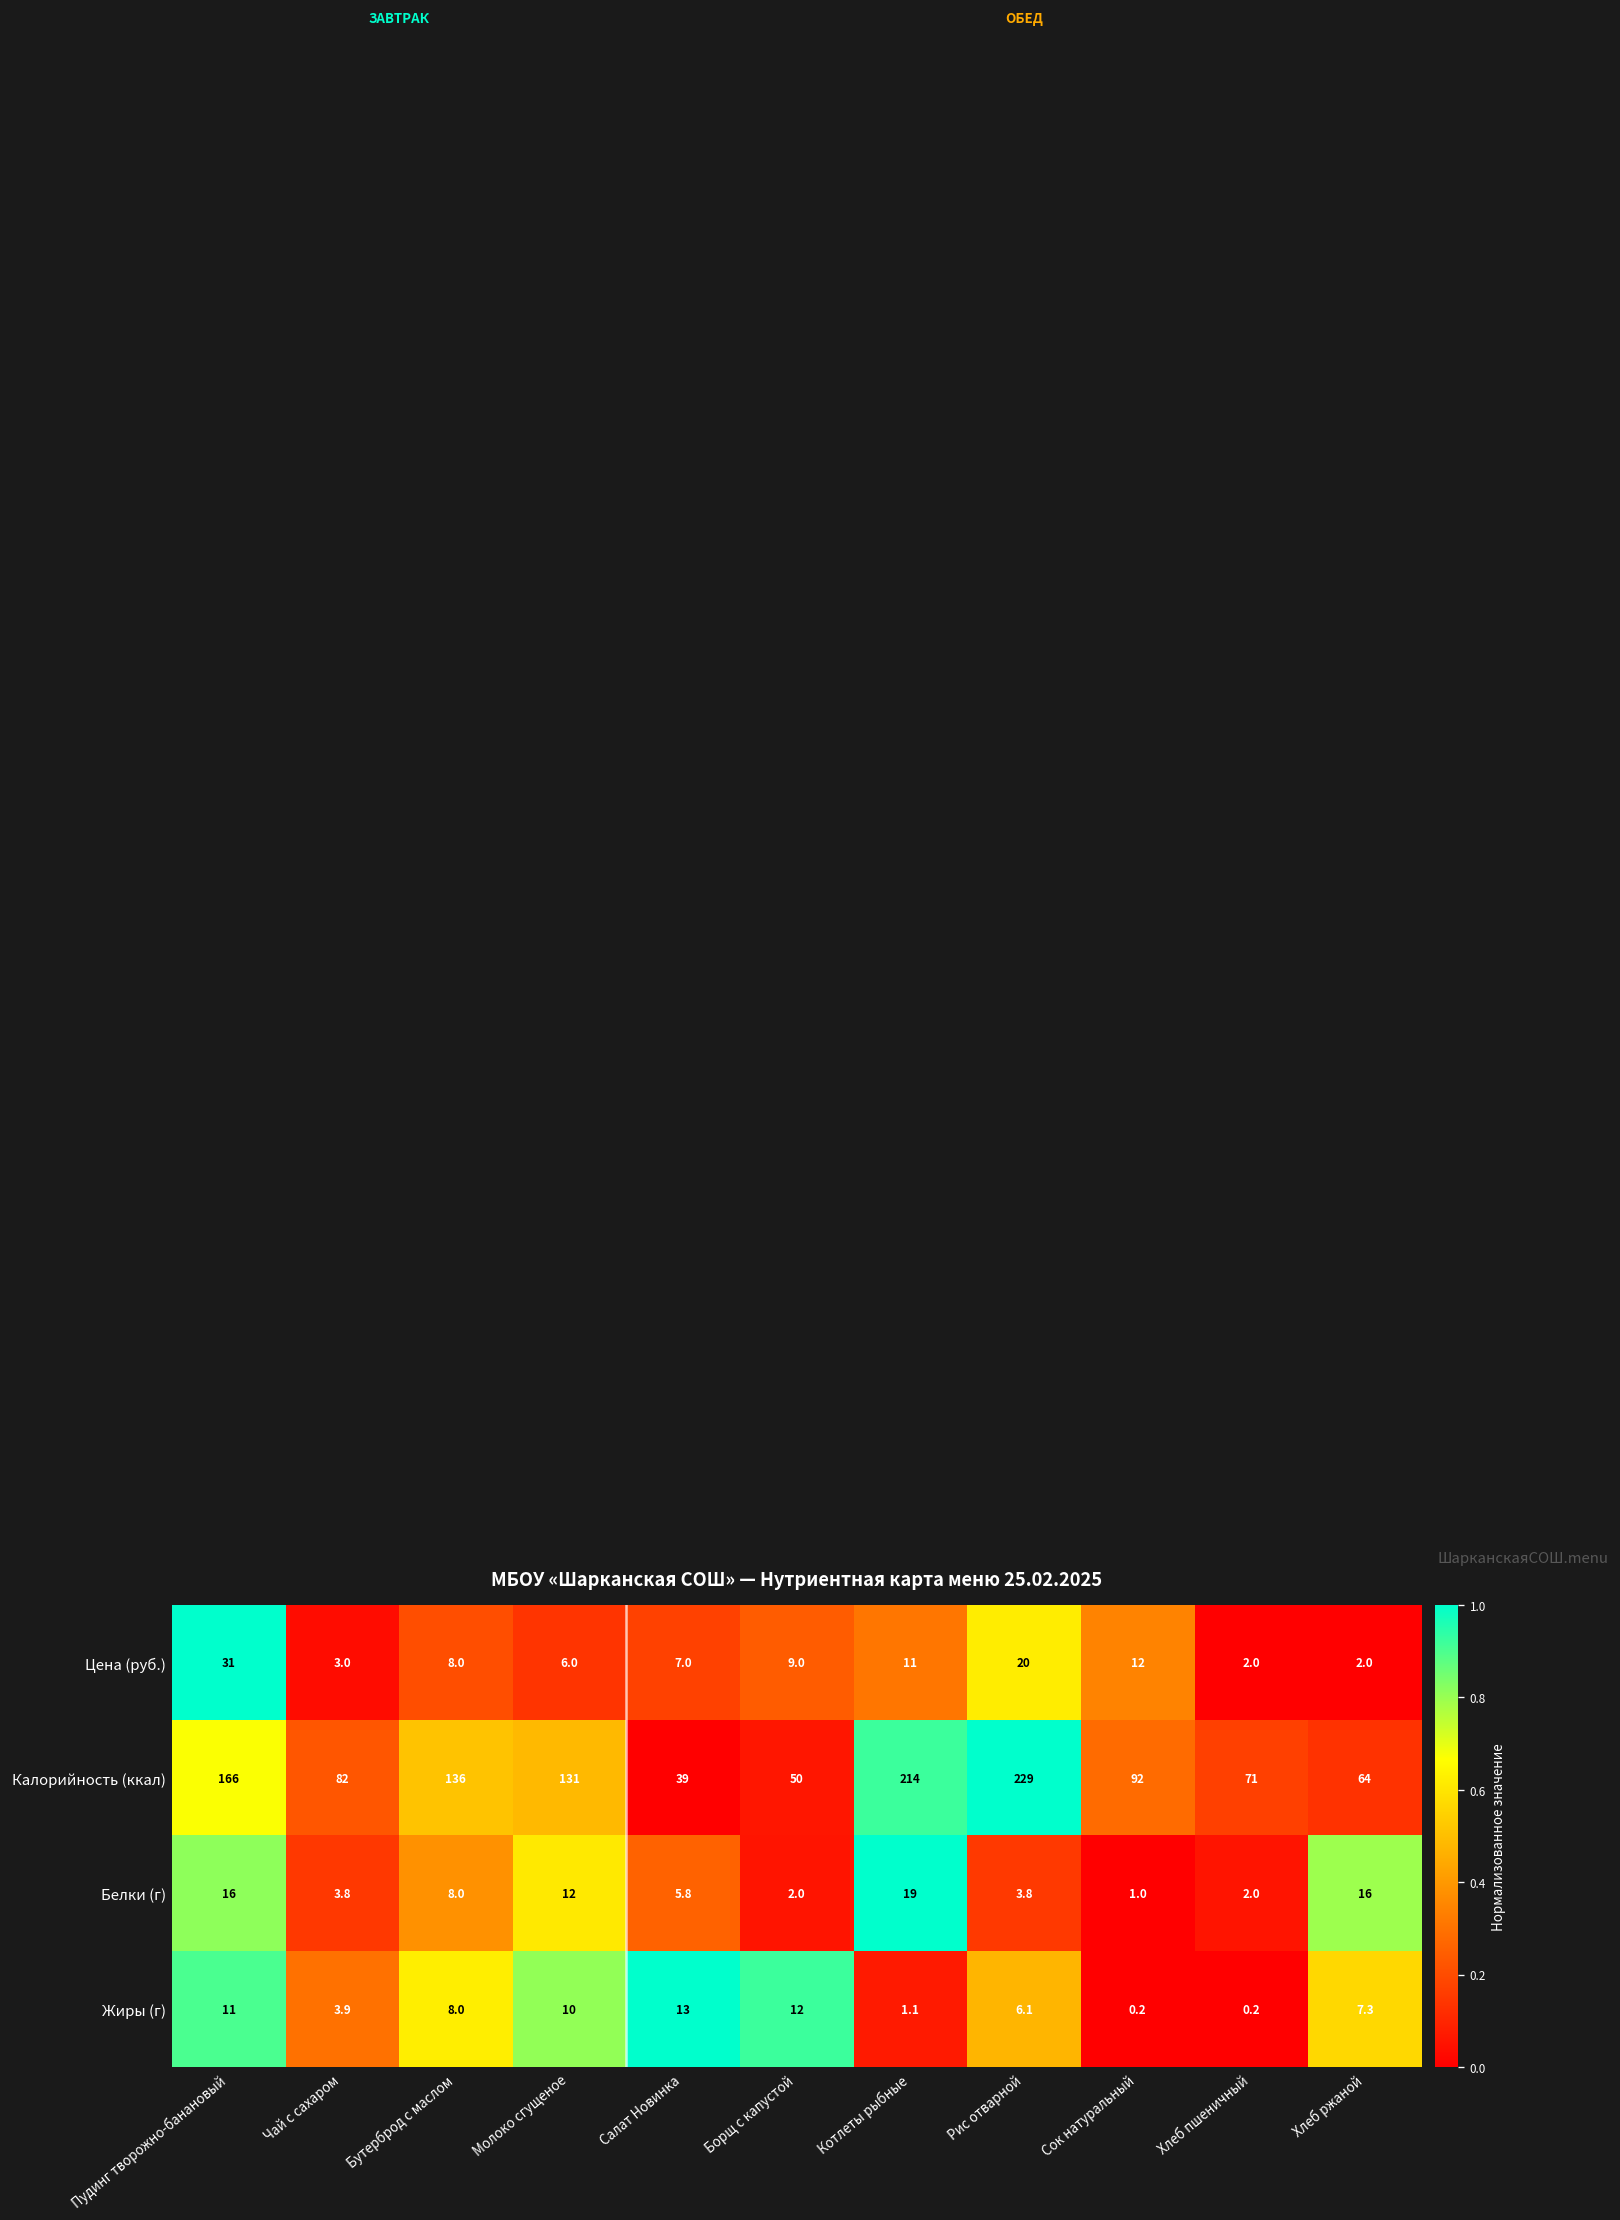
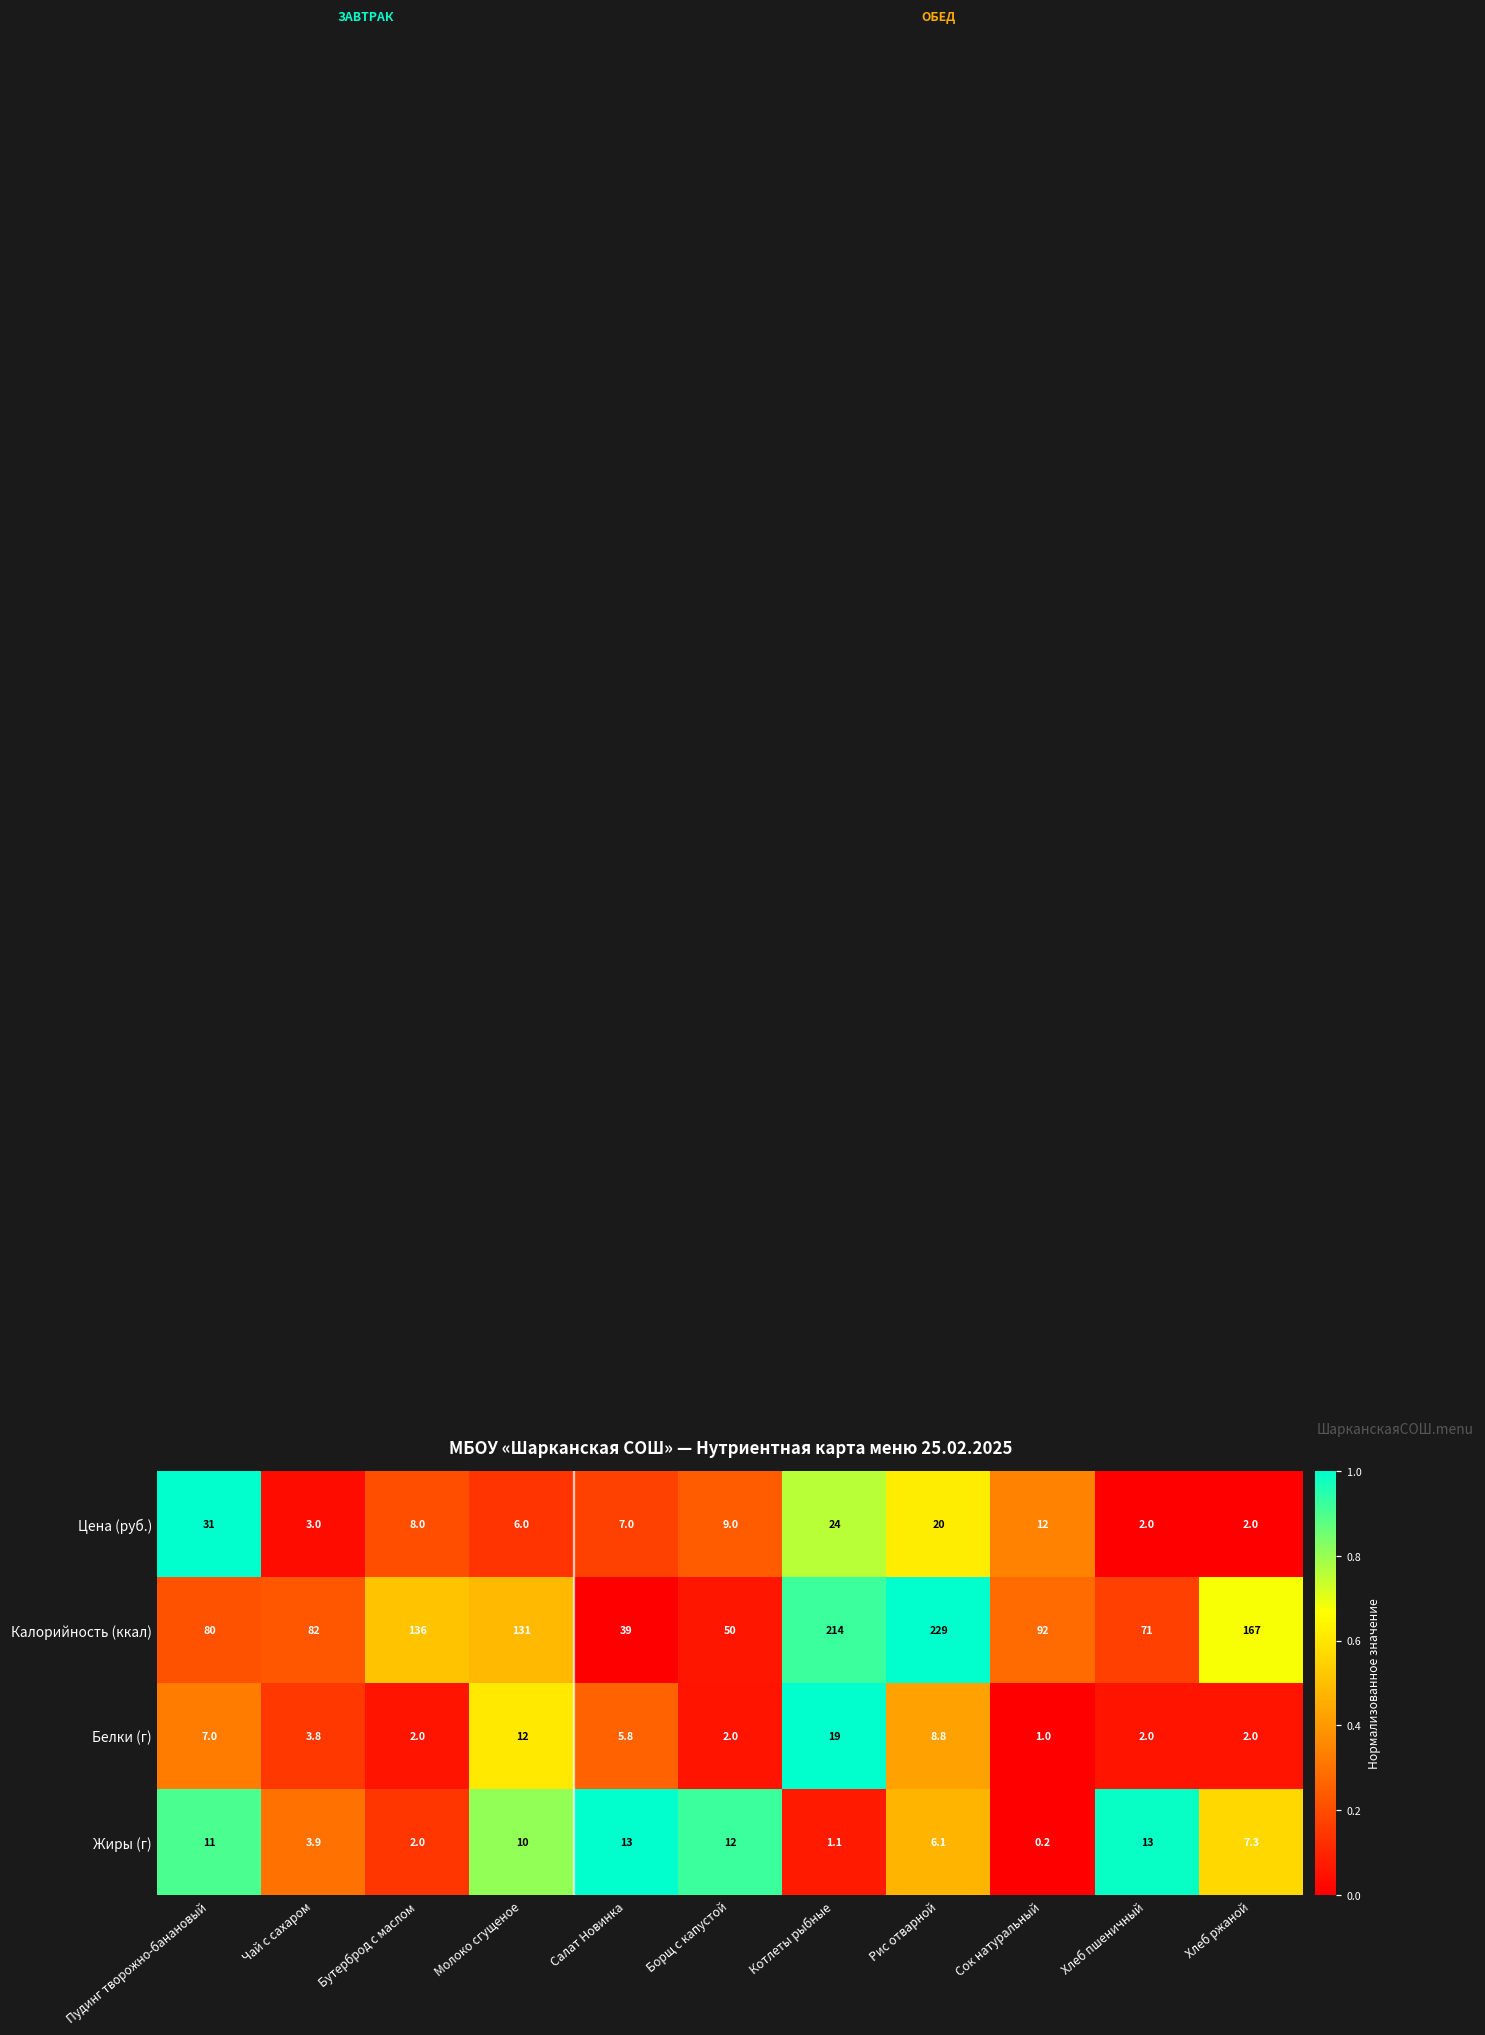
Цена (руб.), Котлеты рыбные: 11 -> 24
Калорийность (ккал), Пудинг творожно-банановый: 166 -> 80
Калорийность (ккал), Хлеб ржаной: 64 -> 167
Белки (г), Пудинг творожно-банановый: 16 -> 7.0
Белки (г), Бутерброд с маслом: 8.0 -> 2.0
Белки (г), Рис отварной: 3.8 -> 8.8
Белки (г), Хлеб ржаной: 16 -> 2.0
Жиры (г), Бутерброд с маслом: 8.0 -> 2.0
Жиры (г), Хлеб пшеничный: 0.2 -> 13
